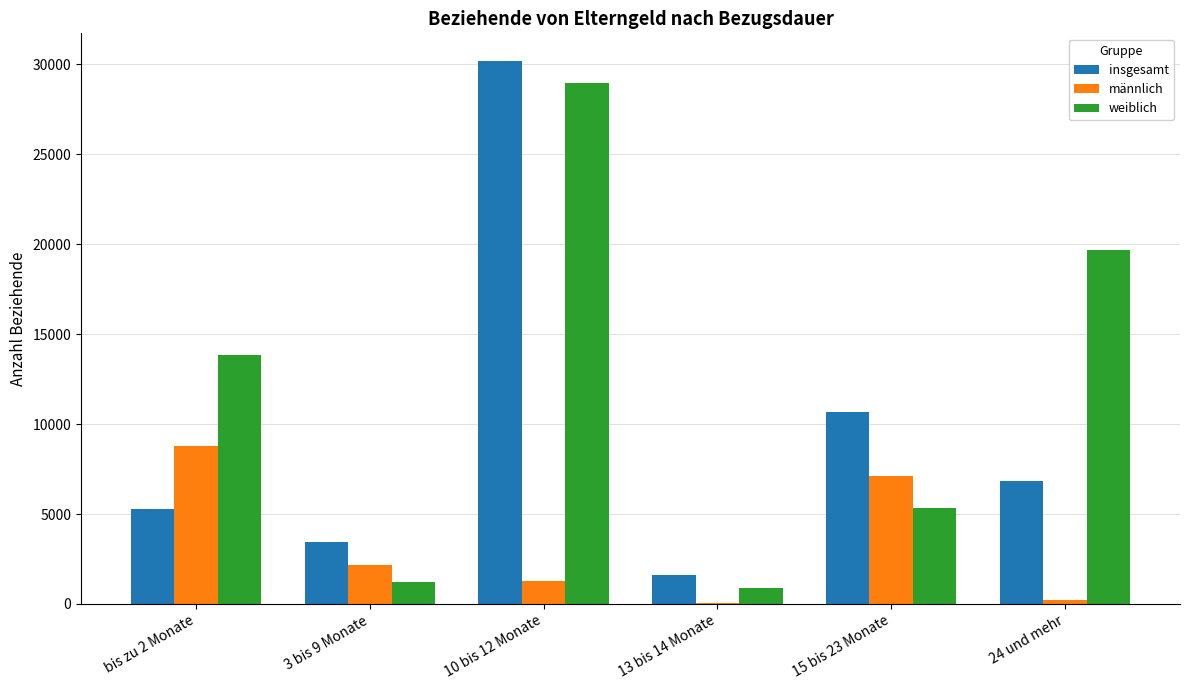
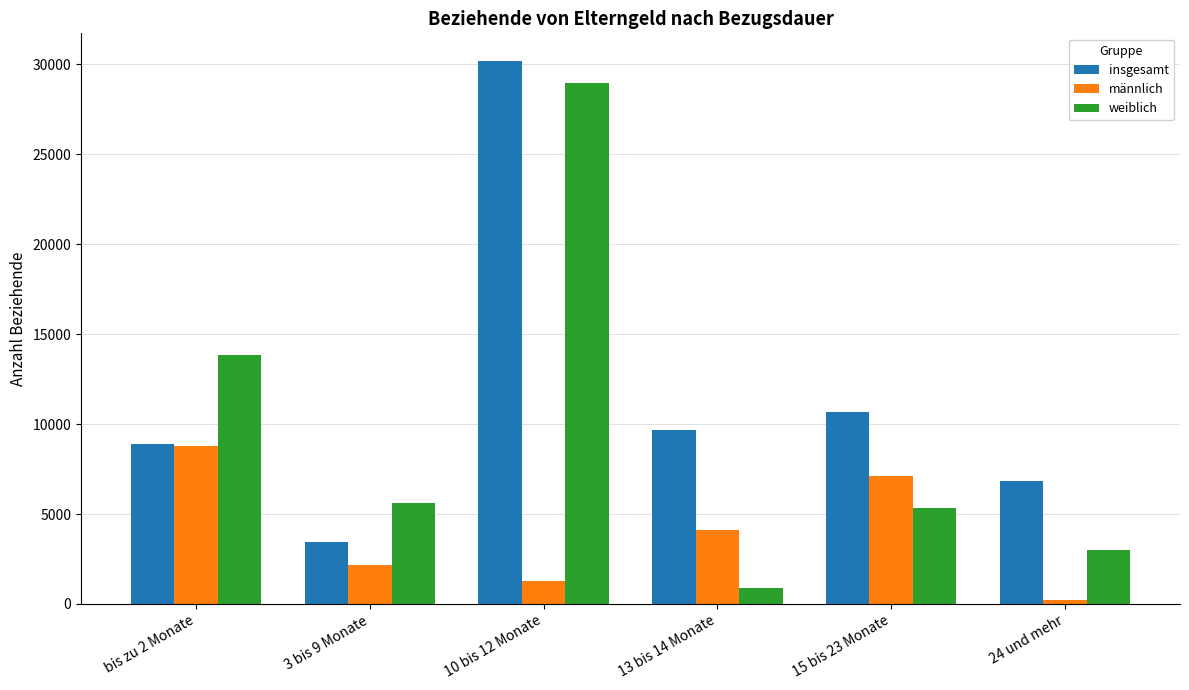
insgesamt, bis zu 2 Monate: 5300 -> 8900
weiblich, 3 bis 9 Monate: 1200 -> 5600
insgesamt, 13 bis 14 Monate: 1600 -> 9700
männlich, 13 bis 14 Monate: 100 -> 4100
weiblich, 24 und mehr: 19700 -> 3000
